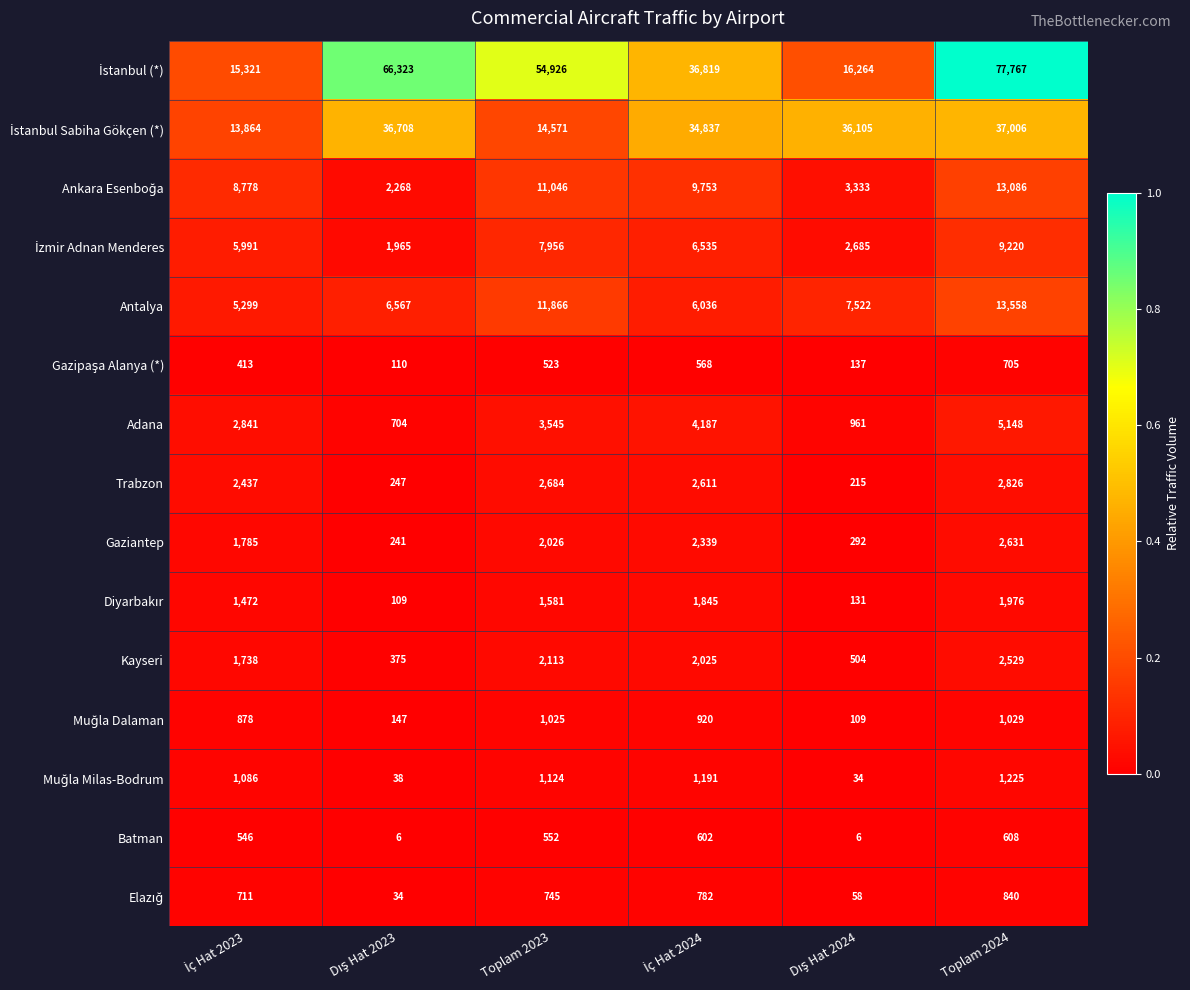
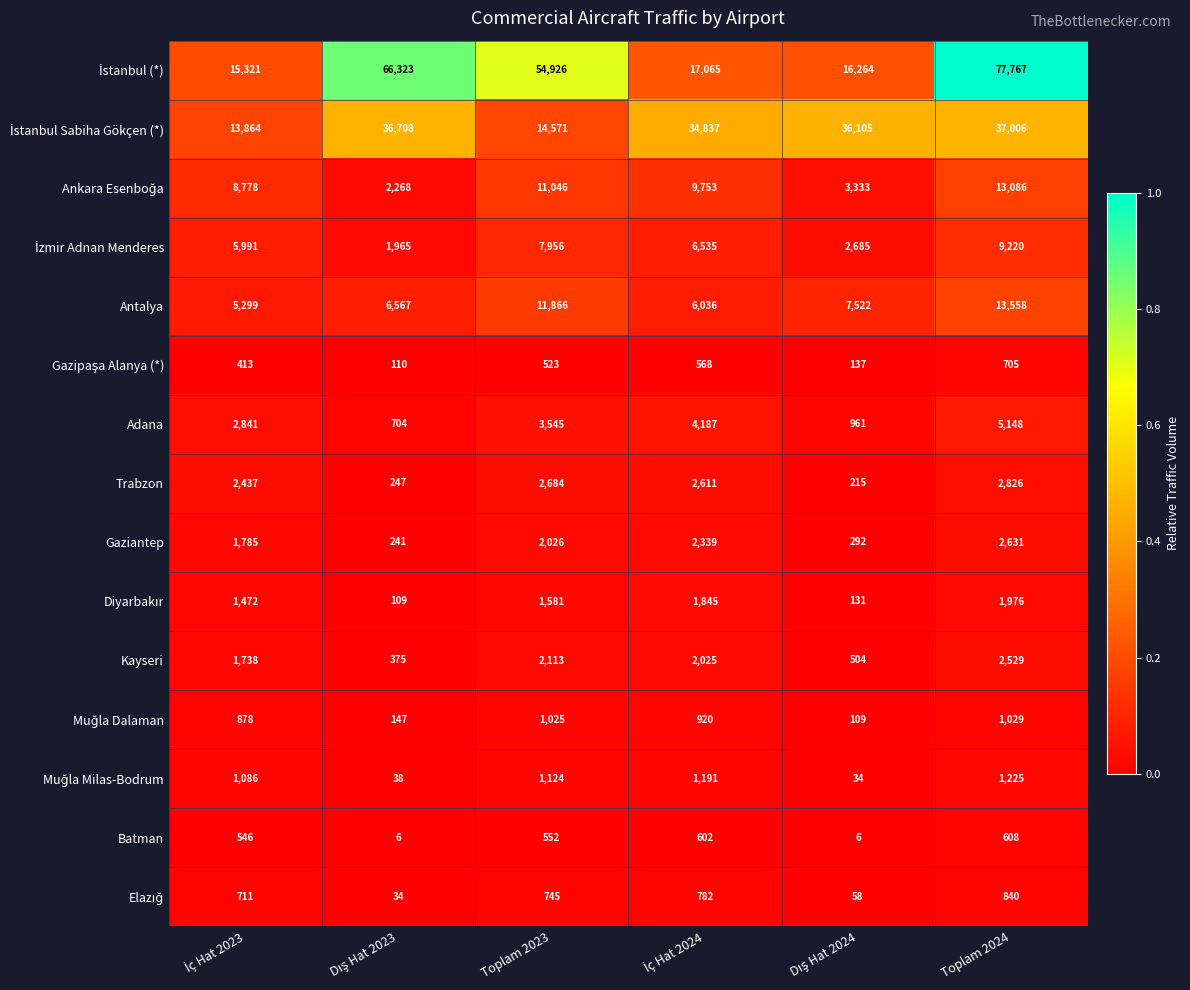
İstanbul (*), İç Hat 2024: 36,819 -> 17,065
